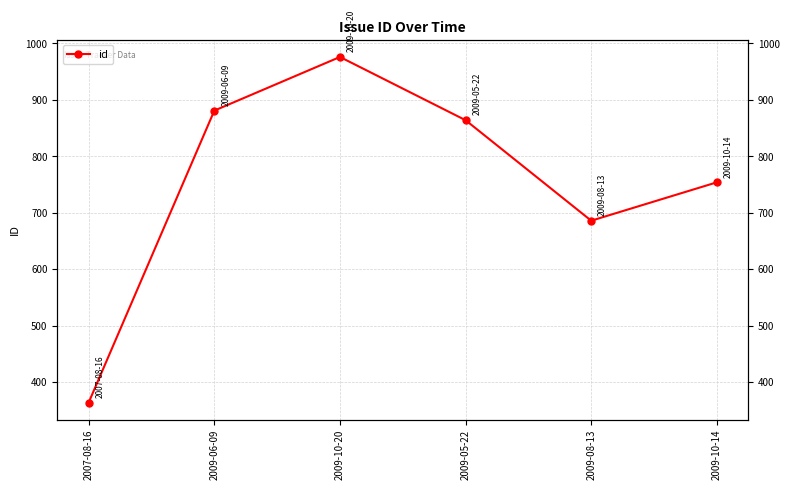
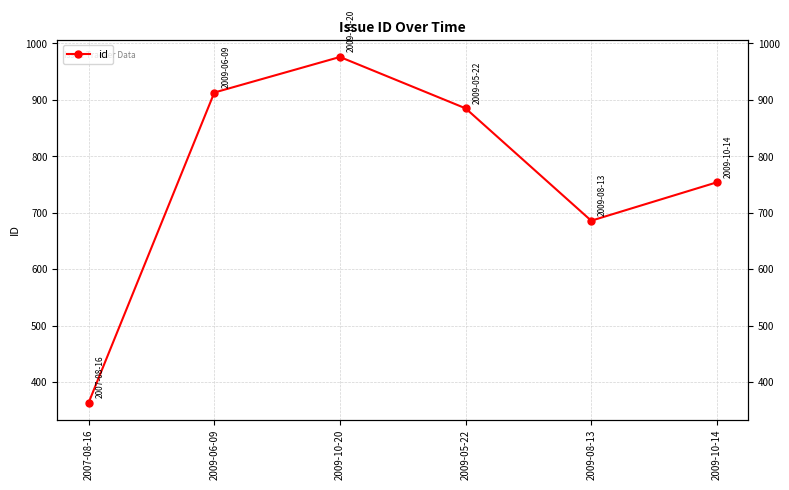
2009-06-09: 880 -> 910
2009-05-22: 860 -> 890
